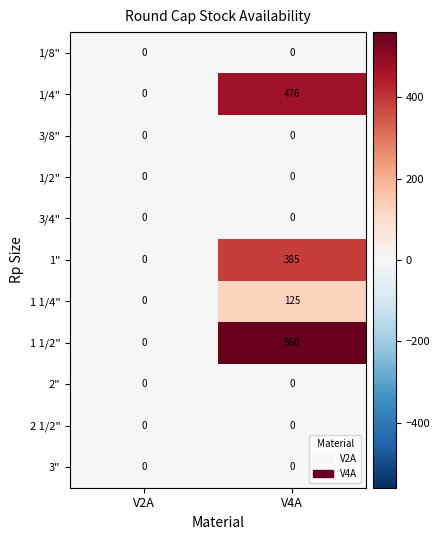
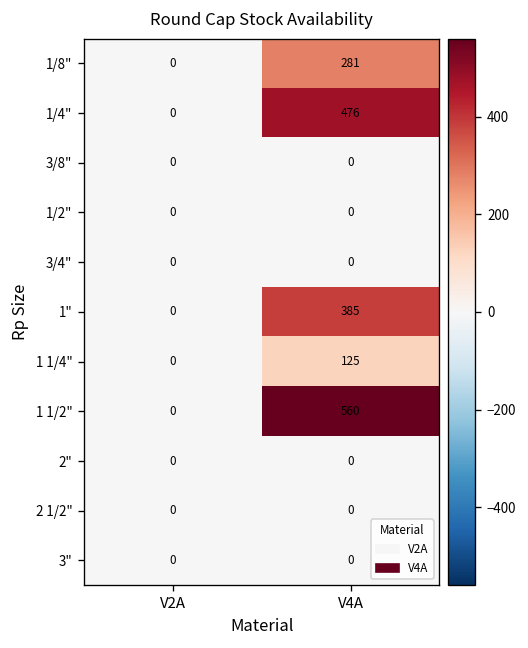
1/8", V4A: 0 -> 281
